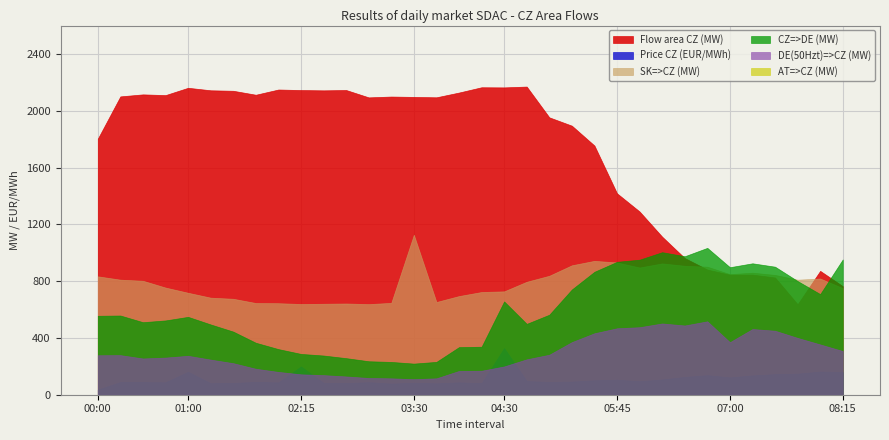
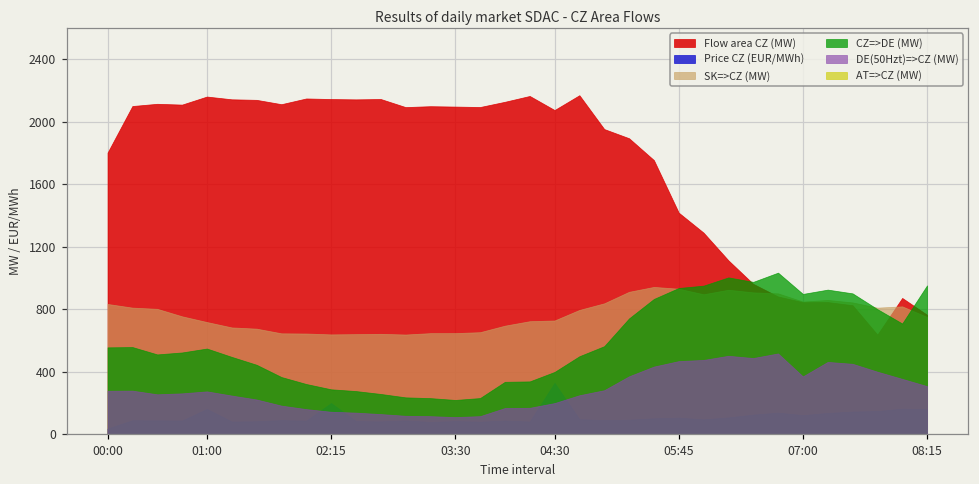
SK=>CZ (MW), 03:30: 1130 -> 650
Flow area CZ (MW), 04:30: 2160 -> 2080
CZ=>DE (MW), 04:30: 660 -> 400
